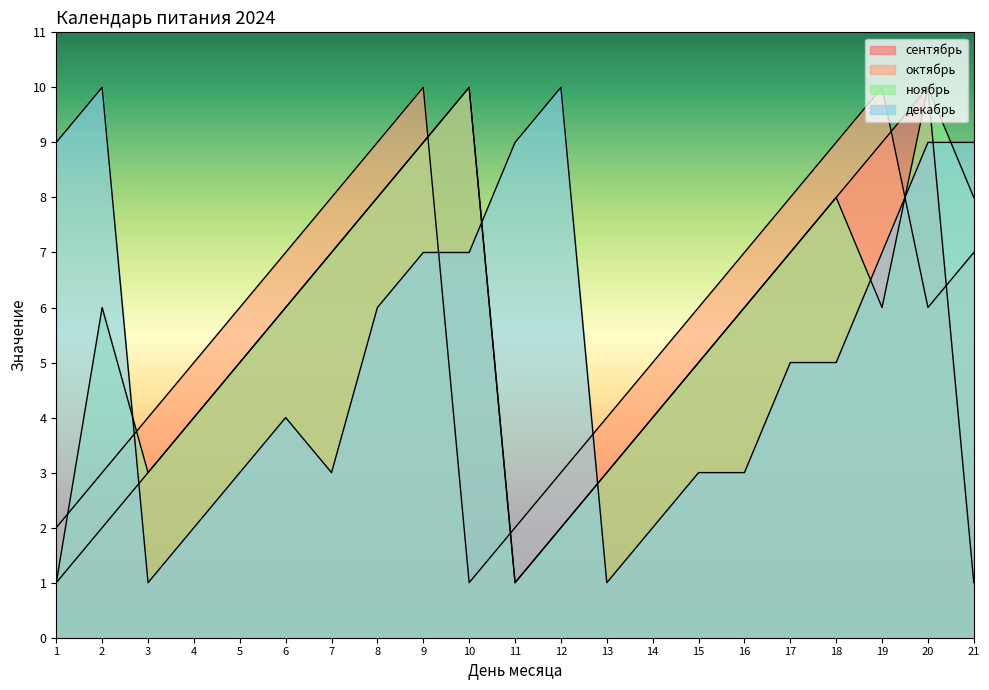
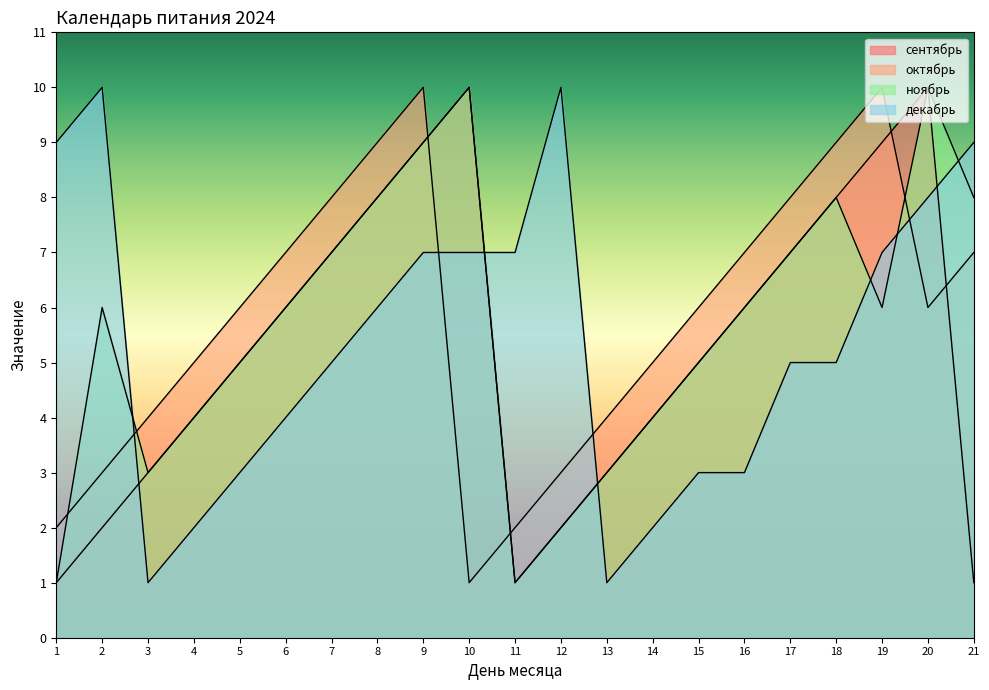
декабрь, 7: 3 -> 5
декабрь, 11: 9 -> 7
декабрь, 20: 9 -> 8
